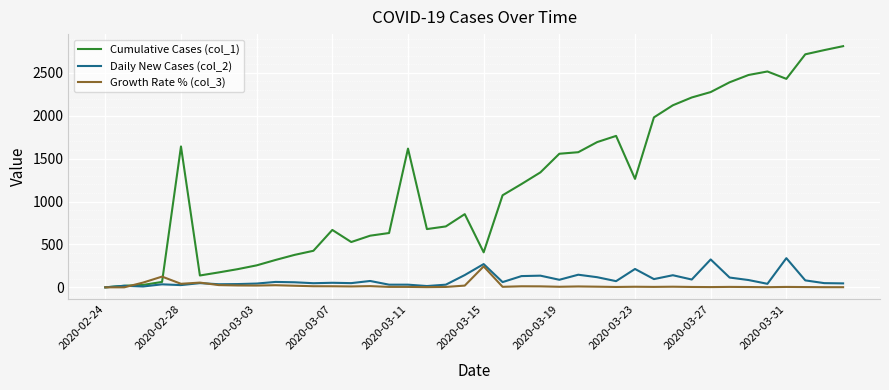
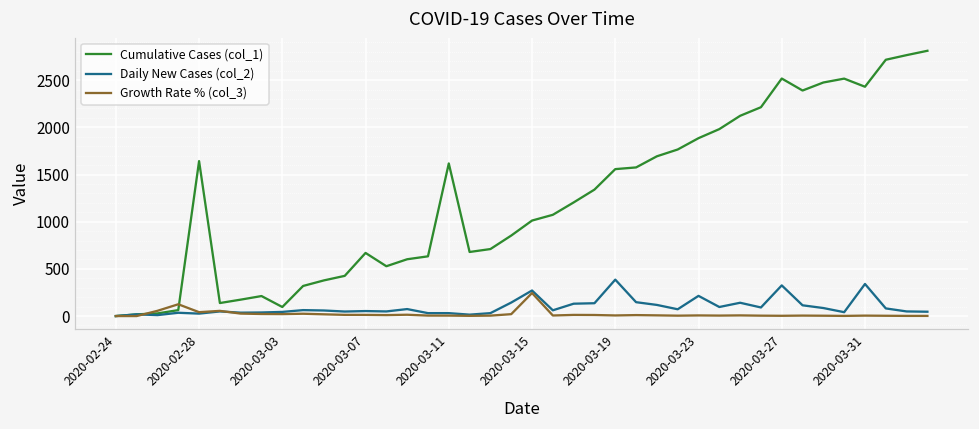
Cumulative Cases (col_1), 2020-03-03: 300 -> 100
Cumulative Cases (col_1), 2020-03-15: 400 -> 1000
Daily New Cases (col_2), 2020-03-19: 100 -> 400
Cumulative Cases (col_1), 2020-03-23: 1300 -> 1900
Cumulative Cases (col_1), 2020-03-27: 2300 -> 2500
